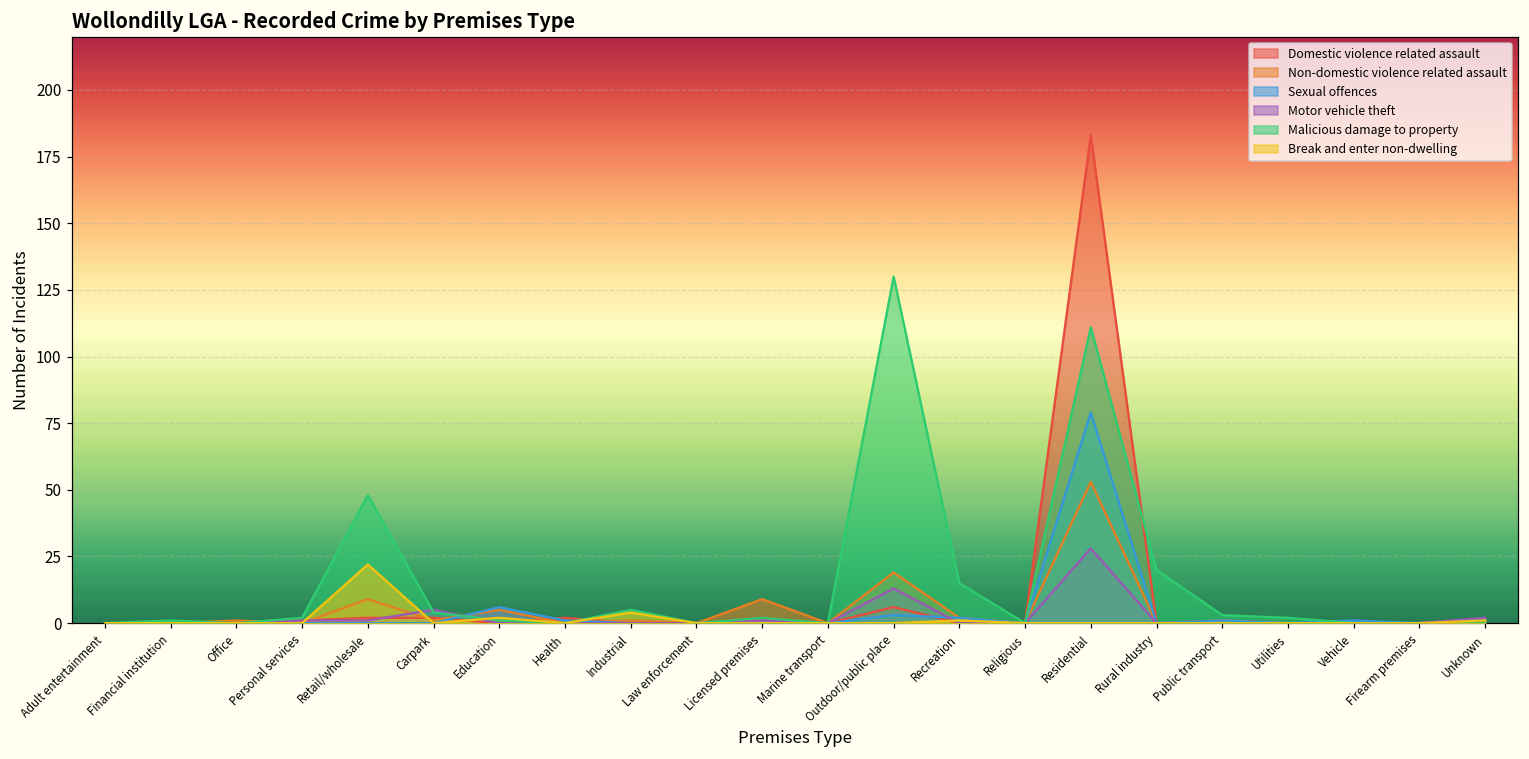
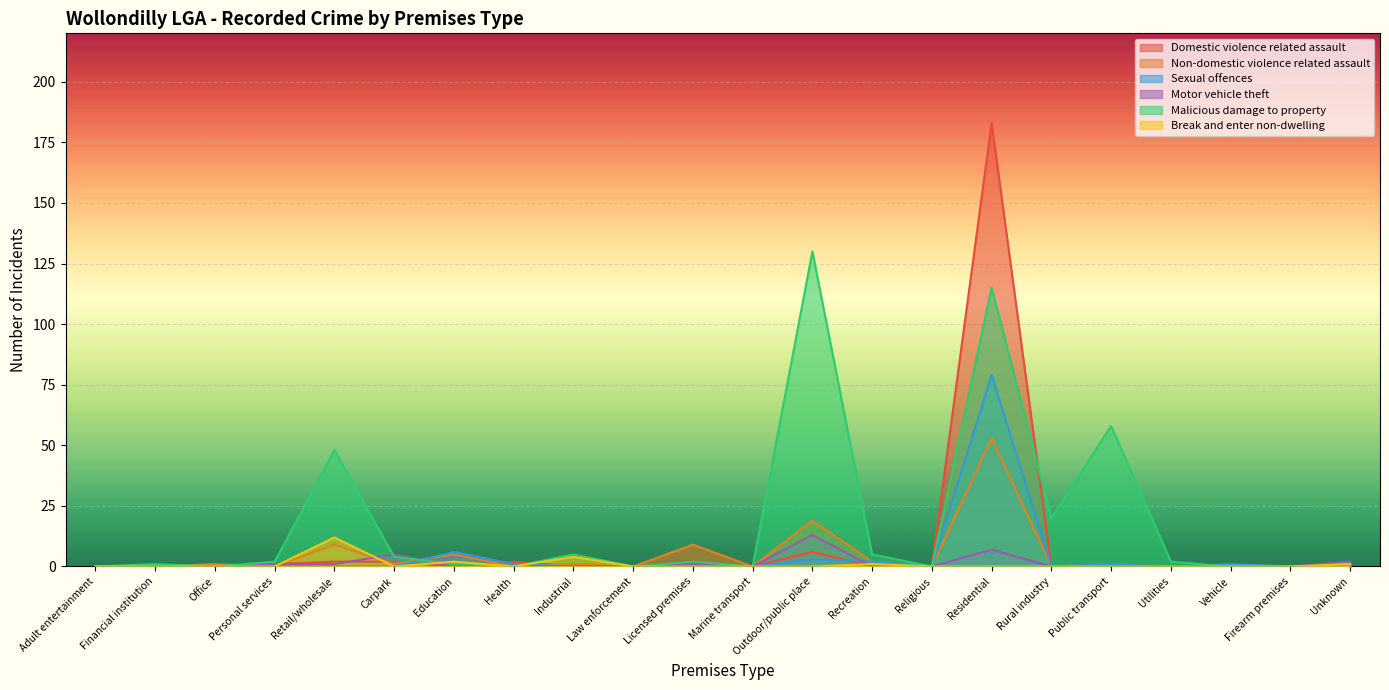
Break and enter non-dwelling, Retail/wholesale: 22 -> 12
Malicious damage to property, Recreation: 15 -> 5
Motor vehicle theft, Residential: 28 -> 7
Malicious damage to property, Residential: 111 -> 115
Malicious damage to property, Public transport: 3 -> 58
